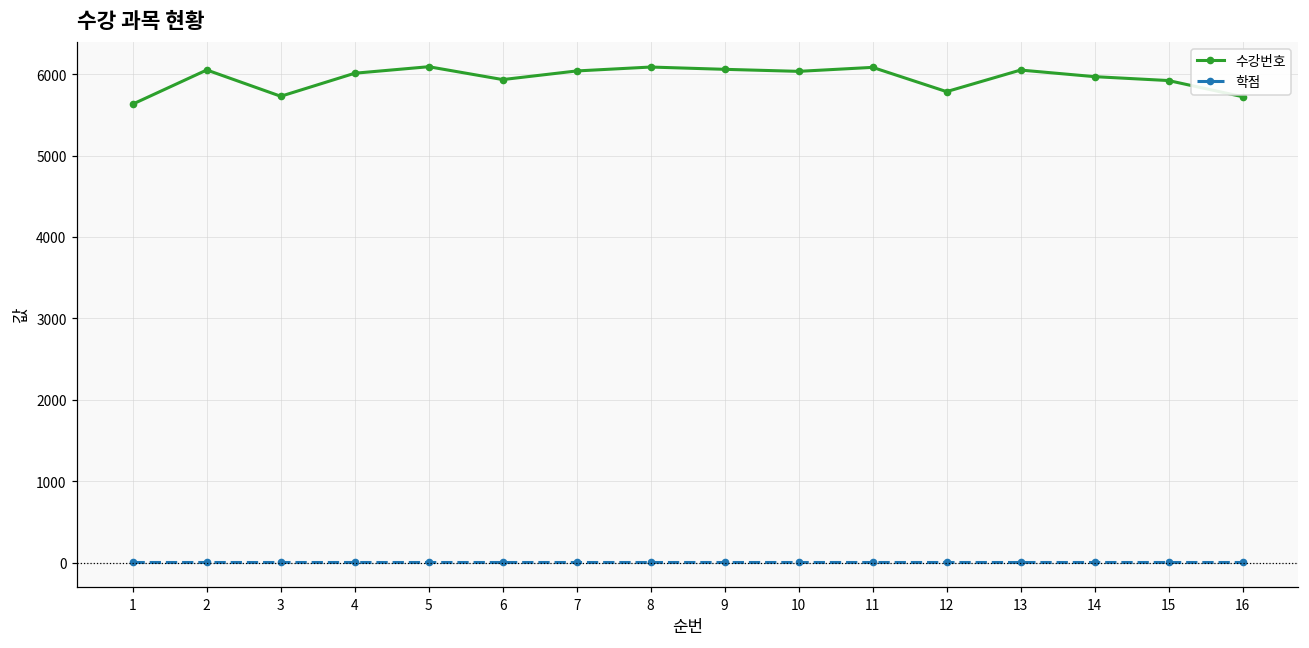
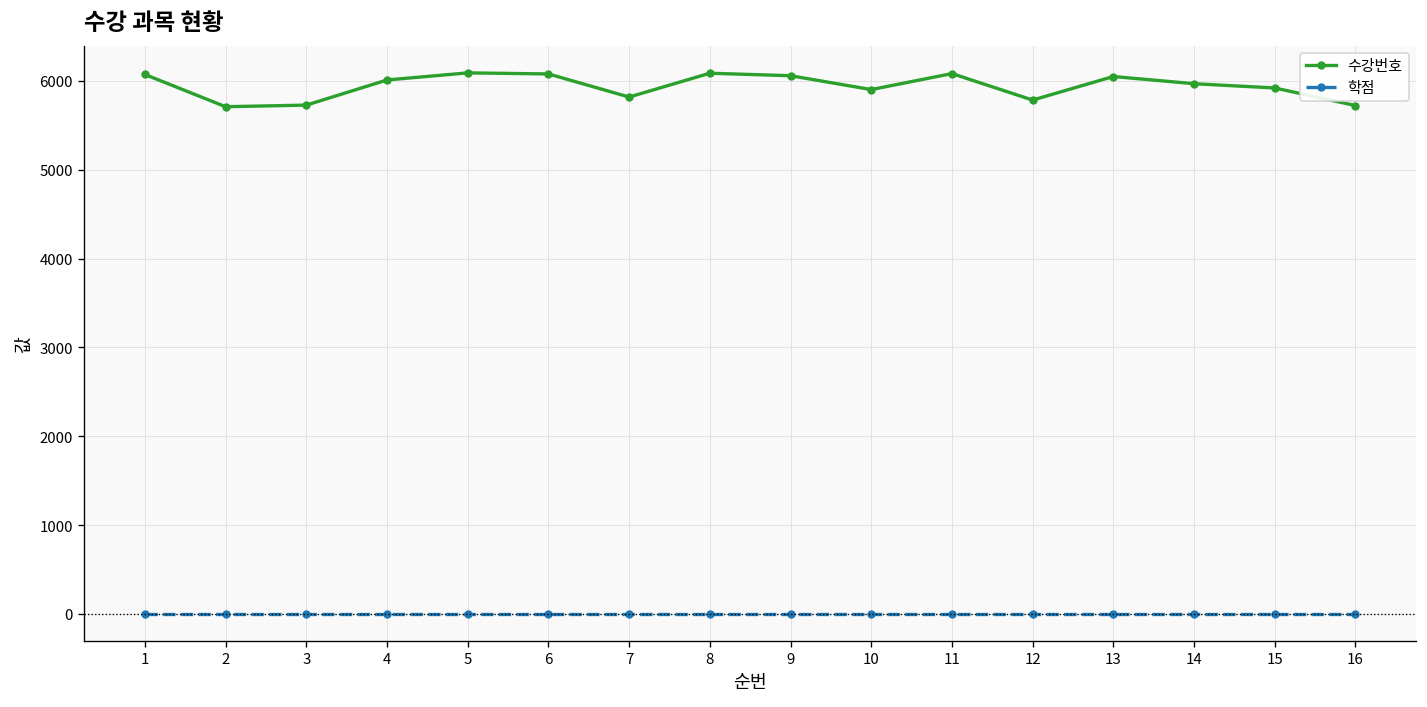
수강번호, 1: 5600 -> 6100
수강번호, 2: 6100 -> 5700
수강번호, 6: 5900 -> 6100
수강번호, 7: 6000 -> 5800
수강번호, 10: 6000 -> 5900
